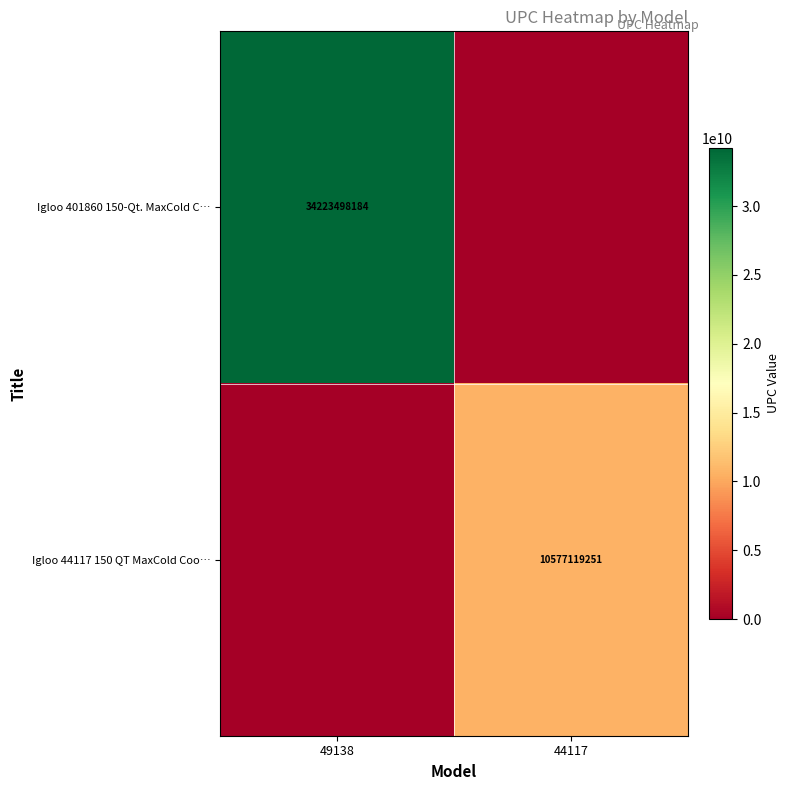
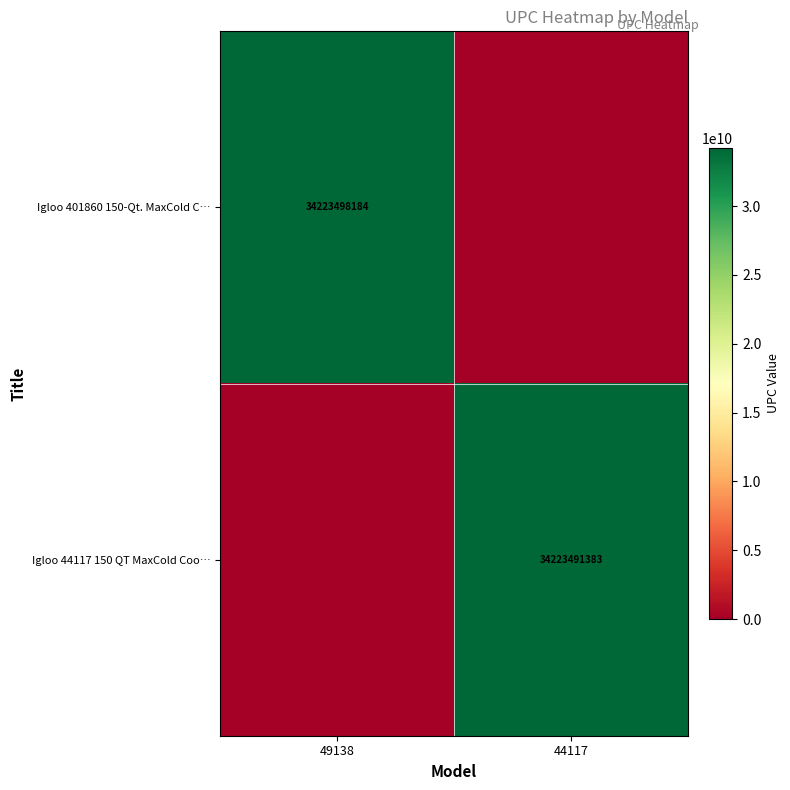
Igloo 44117 150 QT MaxCold Coo…, 44117: 10577119251 -> 34223491383
